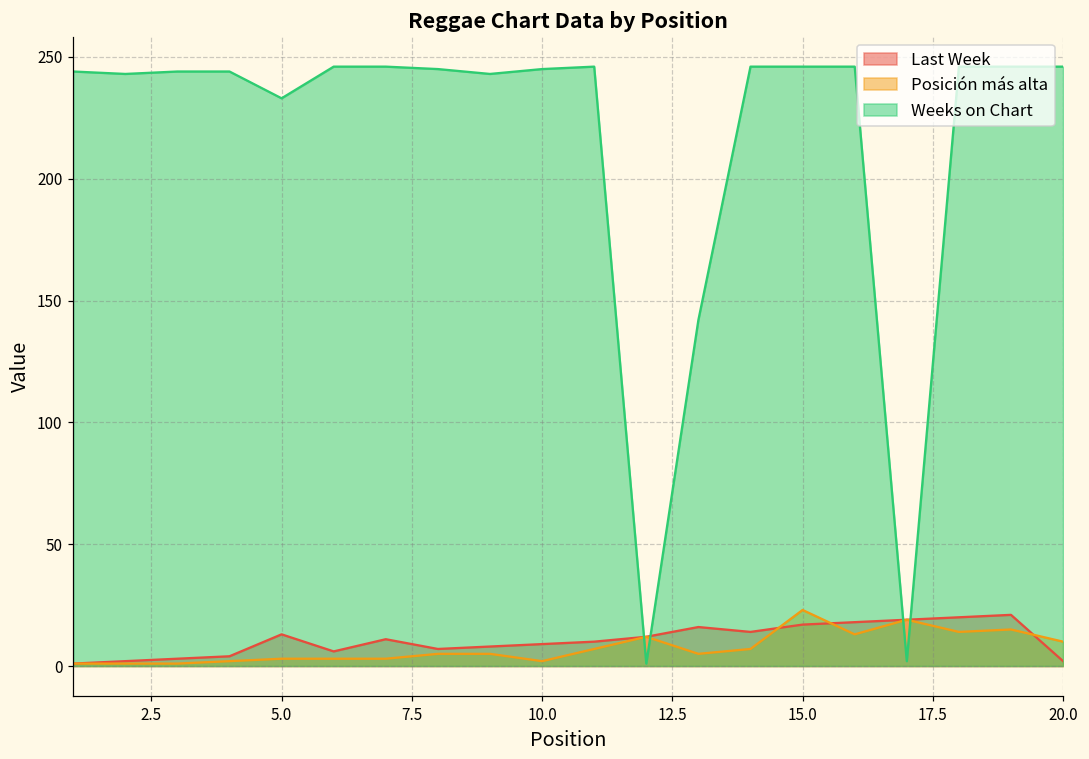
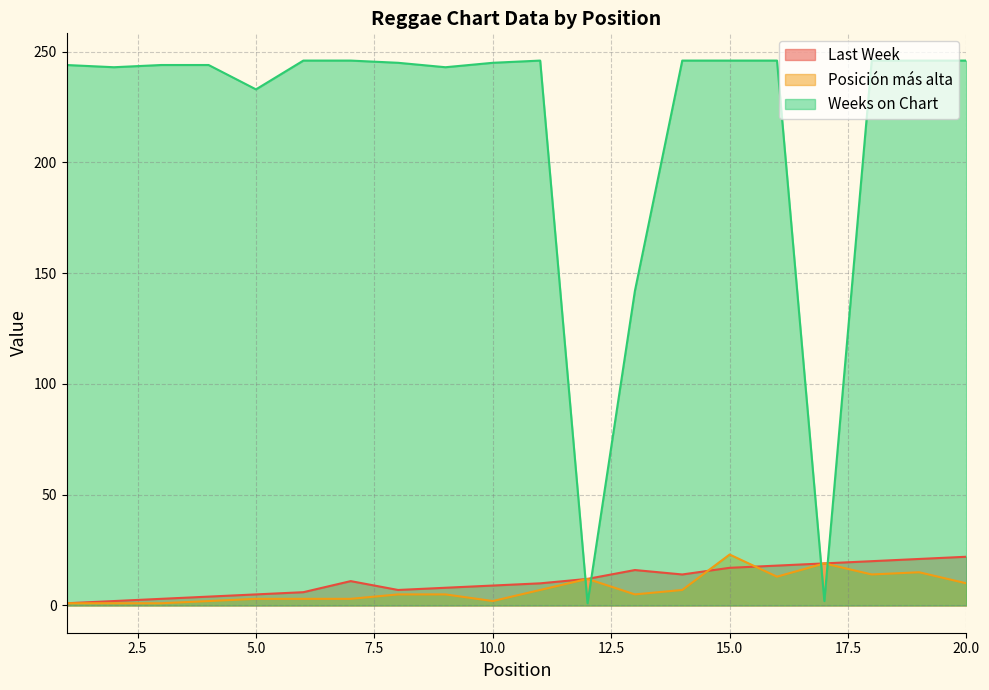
Last Week, 5.0: 13 -> 5
Last Week, 20.0: 2 -> 22
